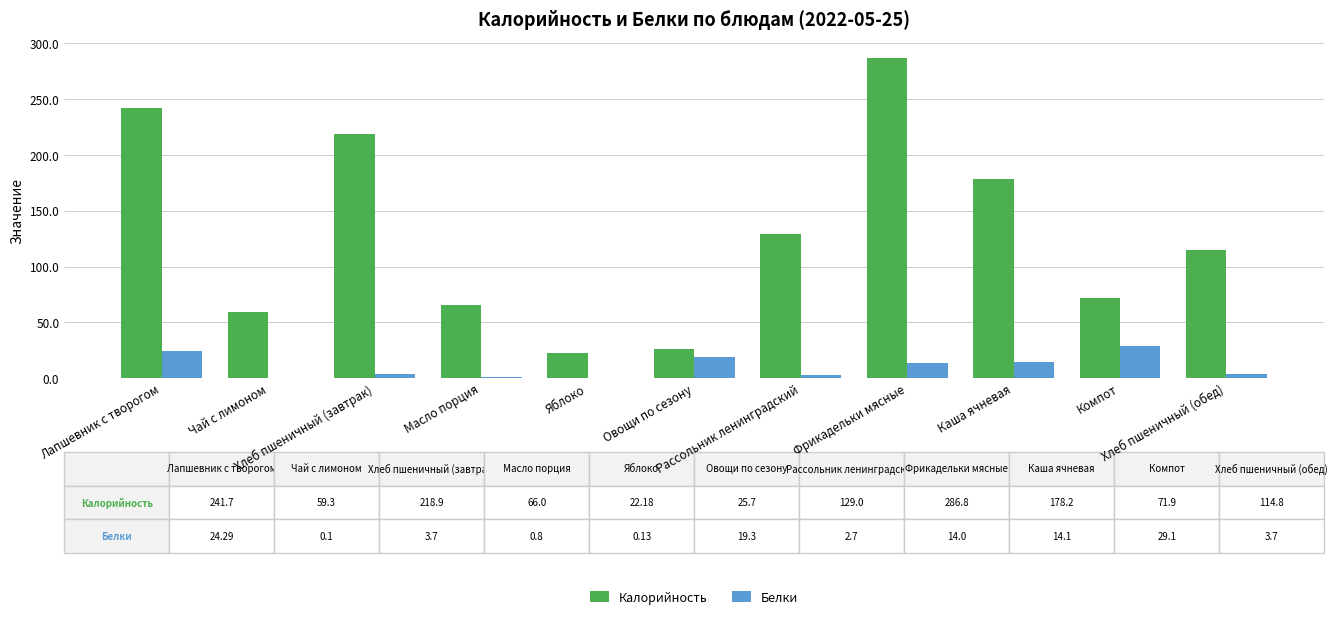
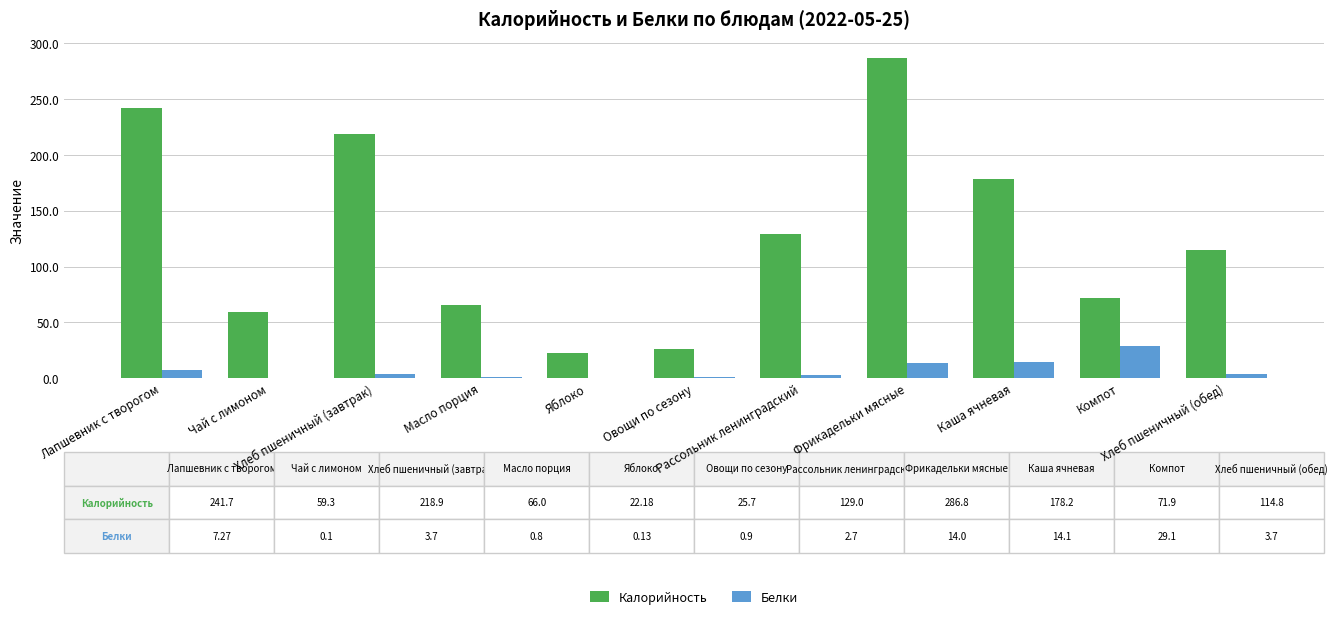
Белки, Лапшевник с творогом: 24.29 -> 7.27
Белки, Овощи по сезону: 19.3 -> 0.9
